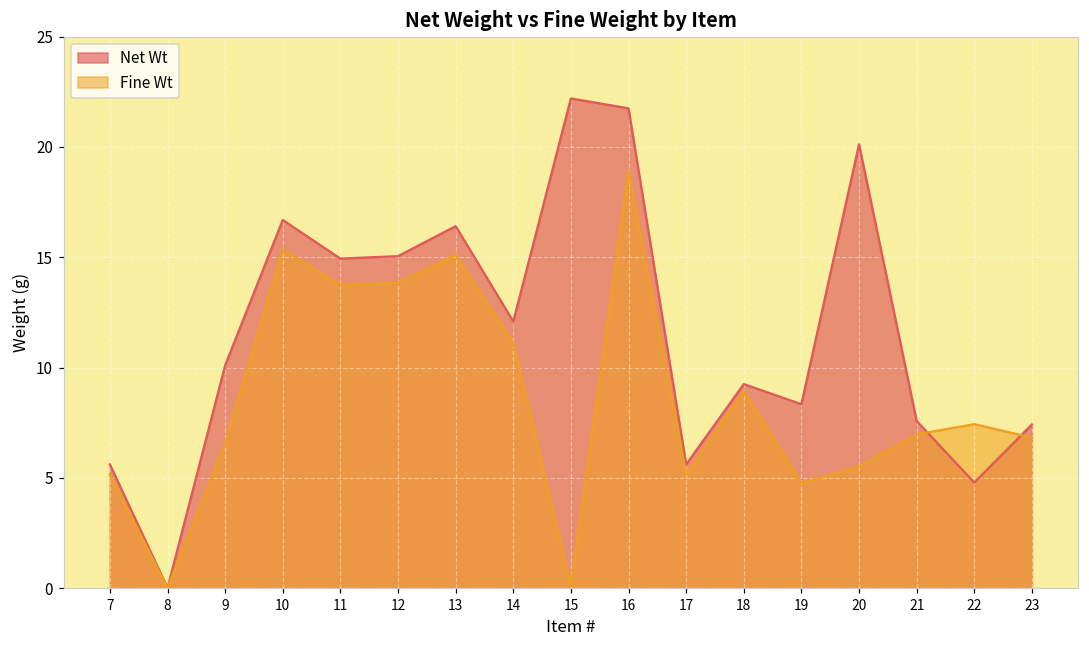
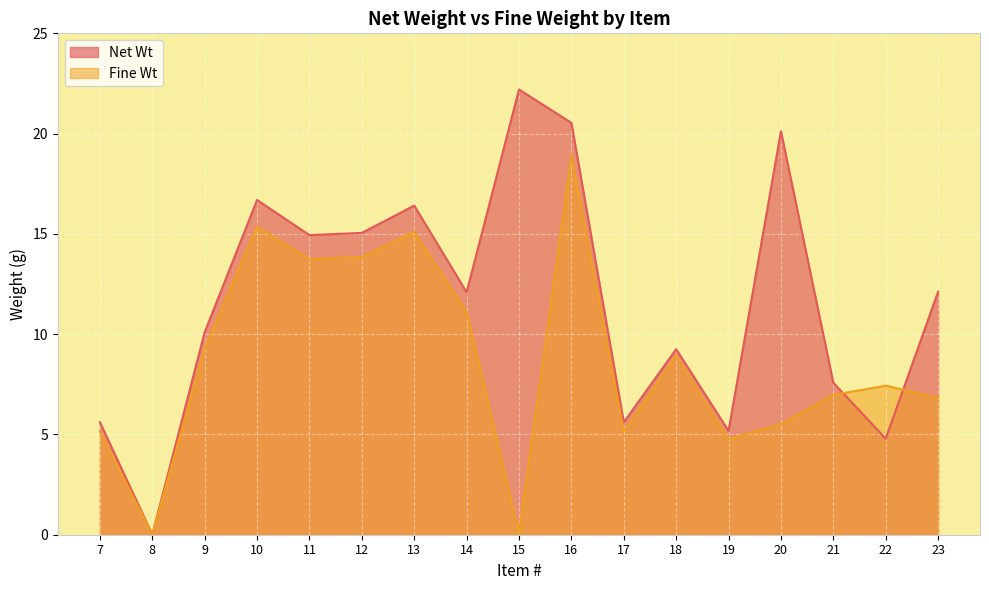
Fine Wt, 9: 6.6 -> 9.3
Net Wt, 16: 21.8 -> 20.5
Net Wt, 19: 8.3 -> 5.2
Net Wt, 23: 7.4 -> 12.1
